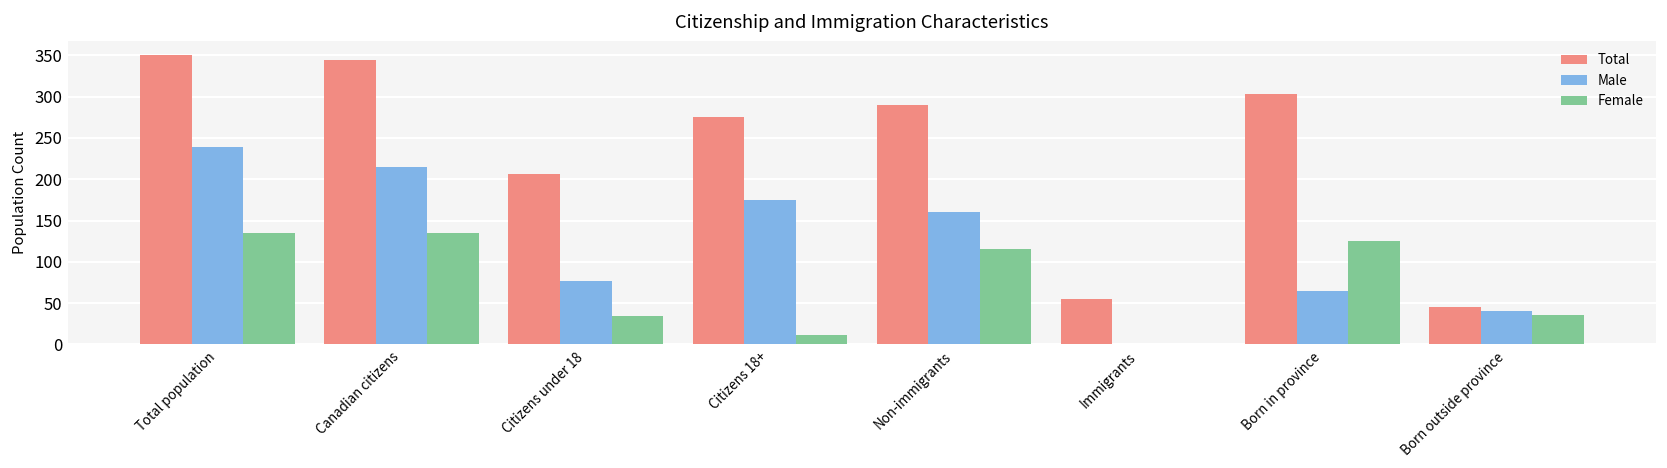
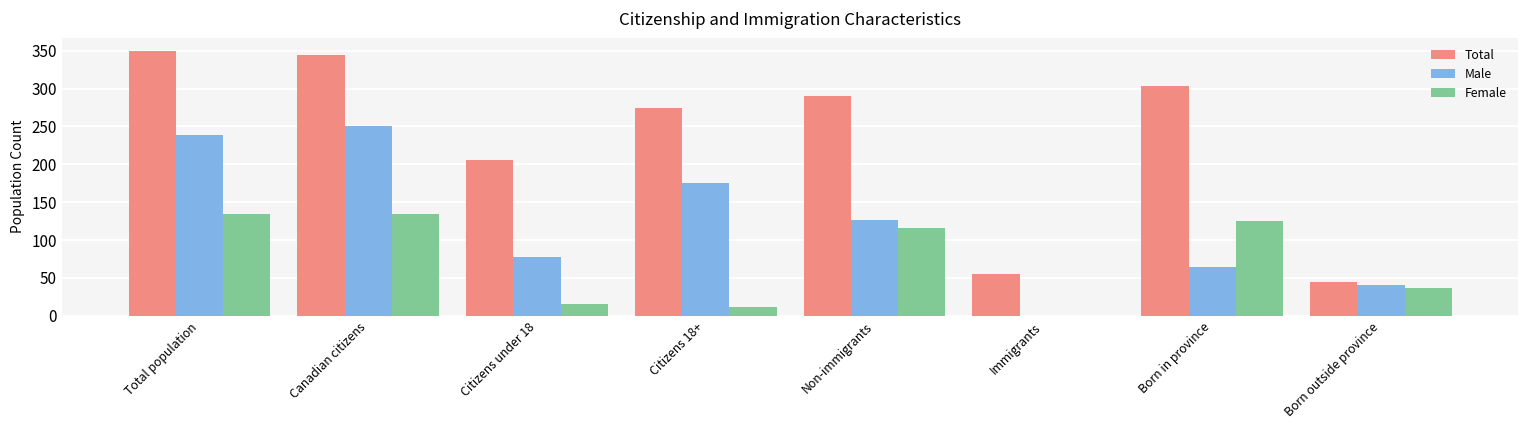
Male, Canadian citizens: 220 -> 250
Female, Citizens under 18: 40 -> 20
Male, Non-immigrants: 160 -> 130
